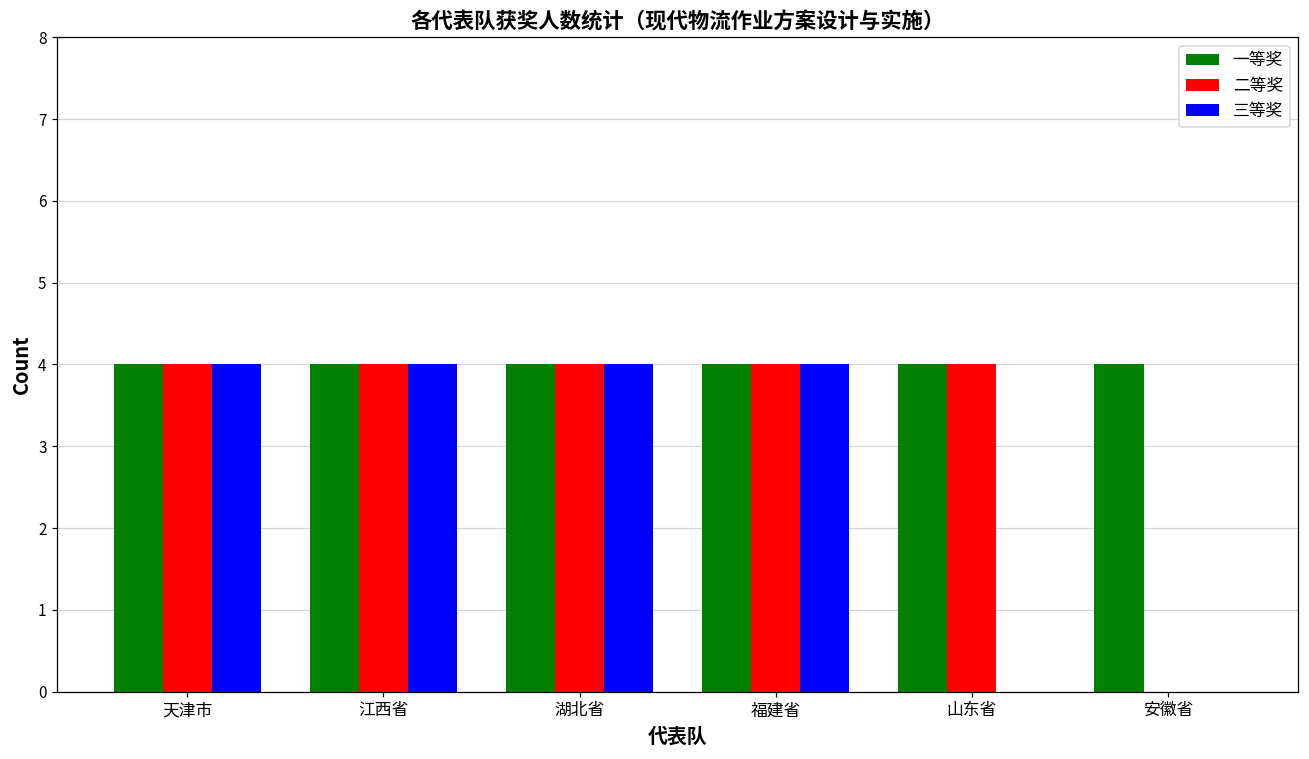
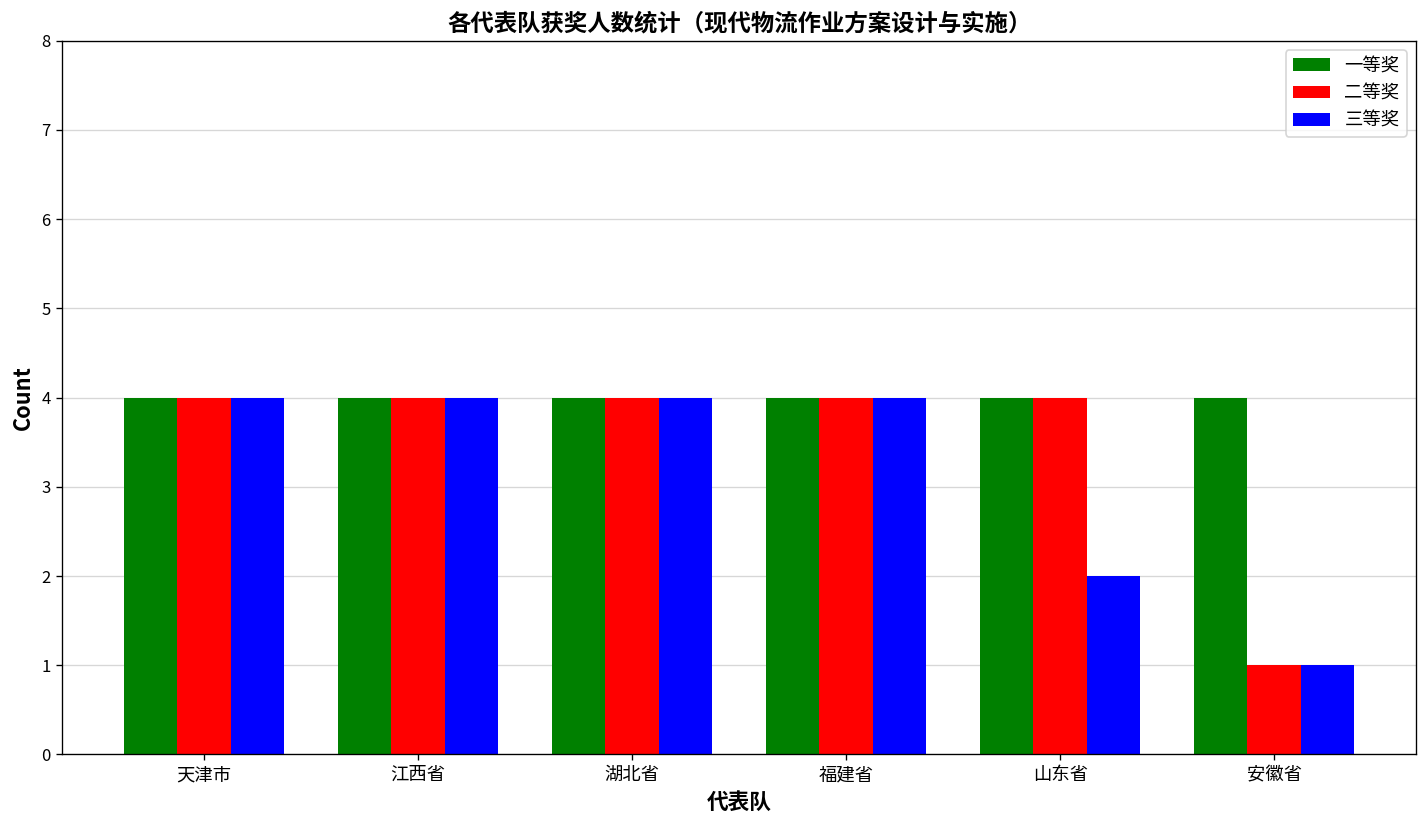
三等奖, 山东省: 0 -> 2
二等奖, 安徽省: 0 -> 1
三等奖, 安徽省: 0 -> 1
